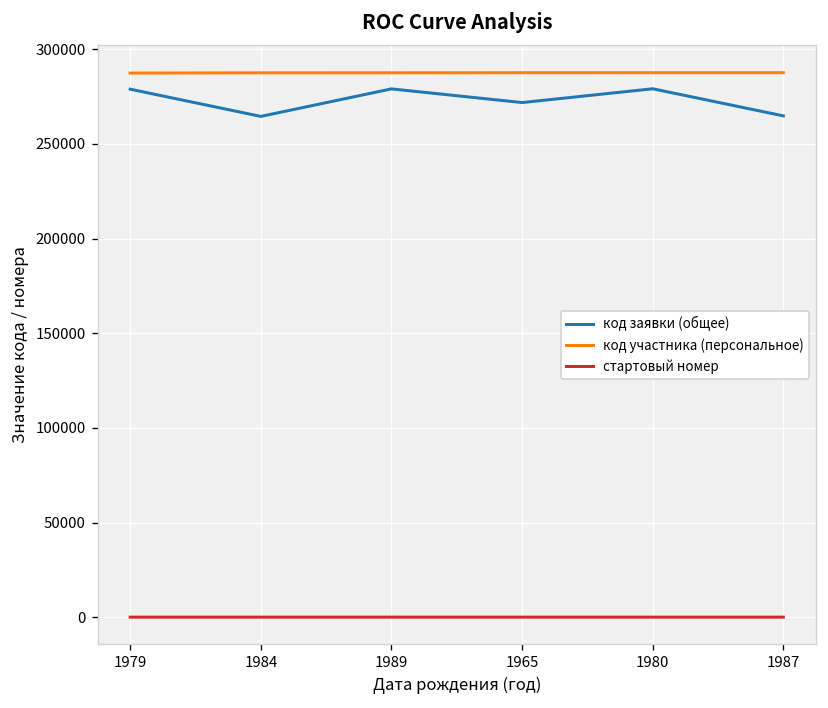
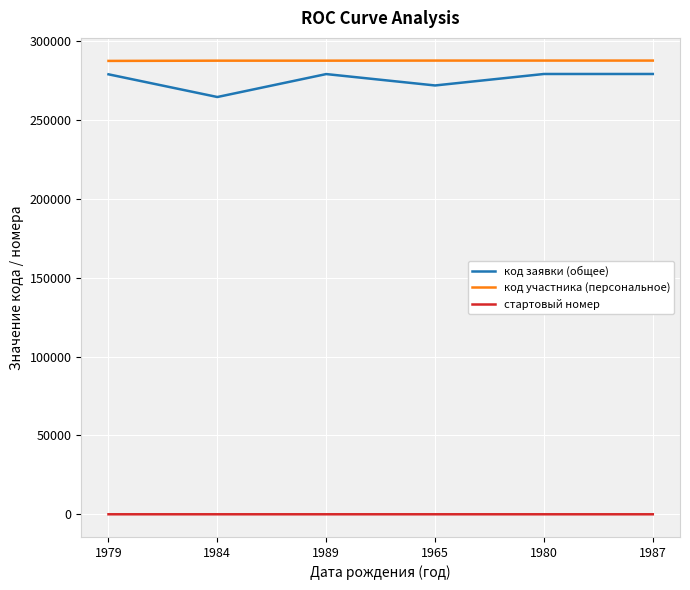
код заявки (общее), 1987: 265000 -> 279000
